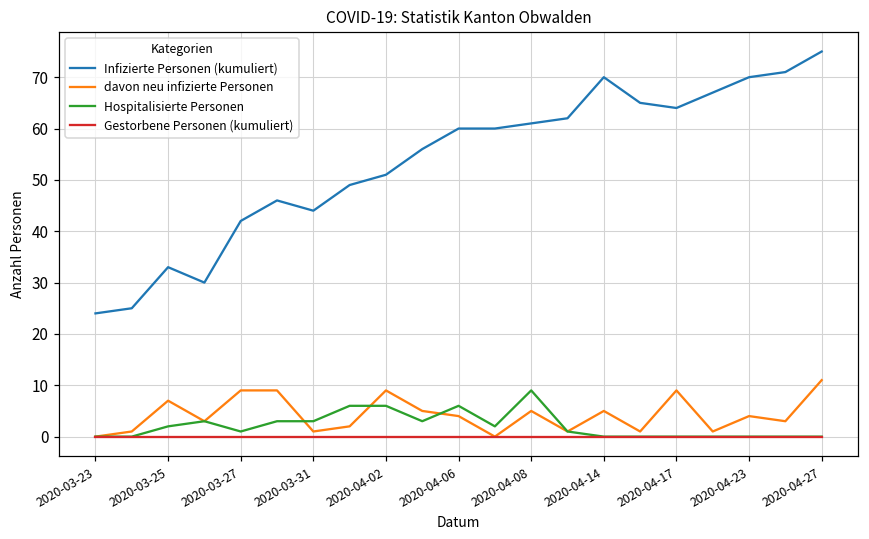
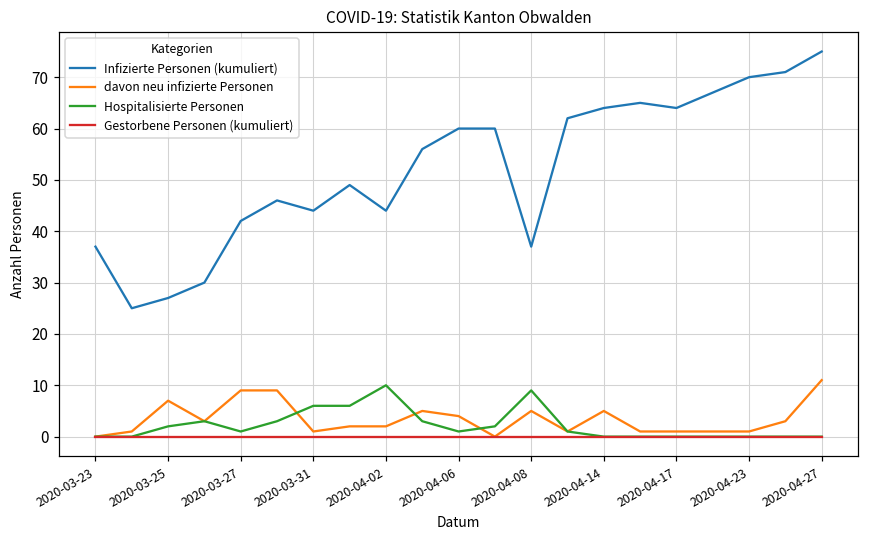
Infizierte Personen (kumuliert), 2020-03-23: 24 -> 37
Infizierte Personen (kumuliert), 2020-03-25: 33 -> 27
Hospitalisierte Personen, 2020-03-31: 3 -> 6
Infizierte Personen (kumuliert), 2020-04-02: 51 -> 44
davon neu infizierte Personen, 2020-04-02: 9 -> 2
Hospitalisierte Personen, 2020-04-02: 6 -> 10
Hospitalisierte Personen, 2020-04-06: 6 -> 1
Infizierte Personen (kumuliert), 2020-04-08: 61 -> 37
Infizierte Personen (kumuliert), 2020-04-14: 70 -> 64
davon neu infizierte Personen, 2020-04-17: 9 -> 1
davon neu infizierte Personen, 2020-04-23: 4 -> 1
